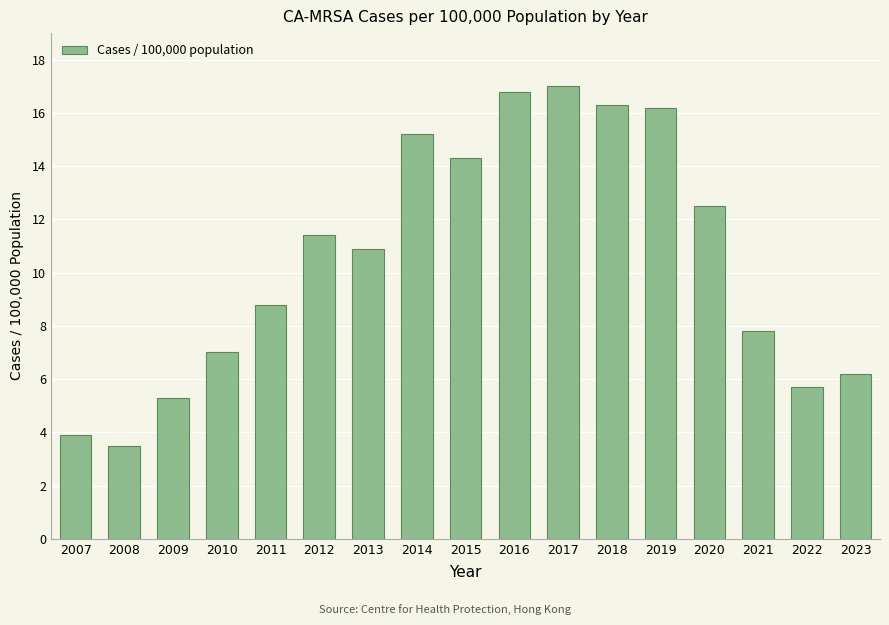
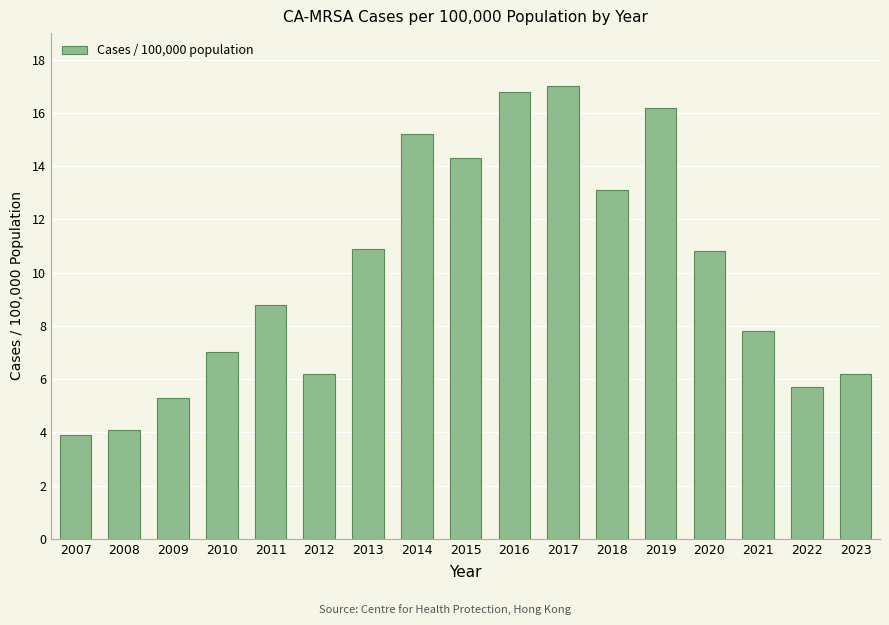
2008: 3.5 -> 4.1
2012: 11.4 -> 6.2
2018: 16.3 -> 13.1
2020: 12.5 -> 10.8
